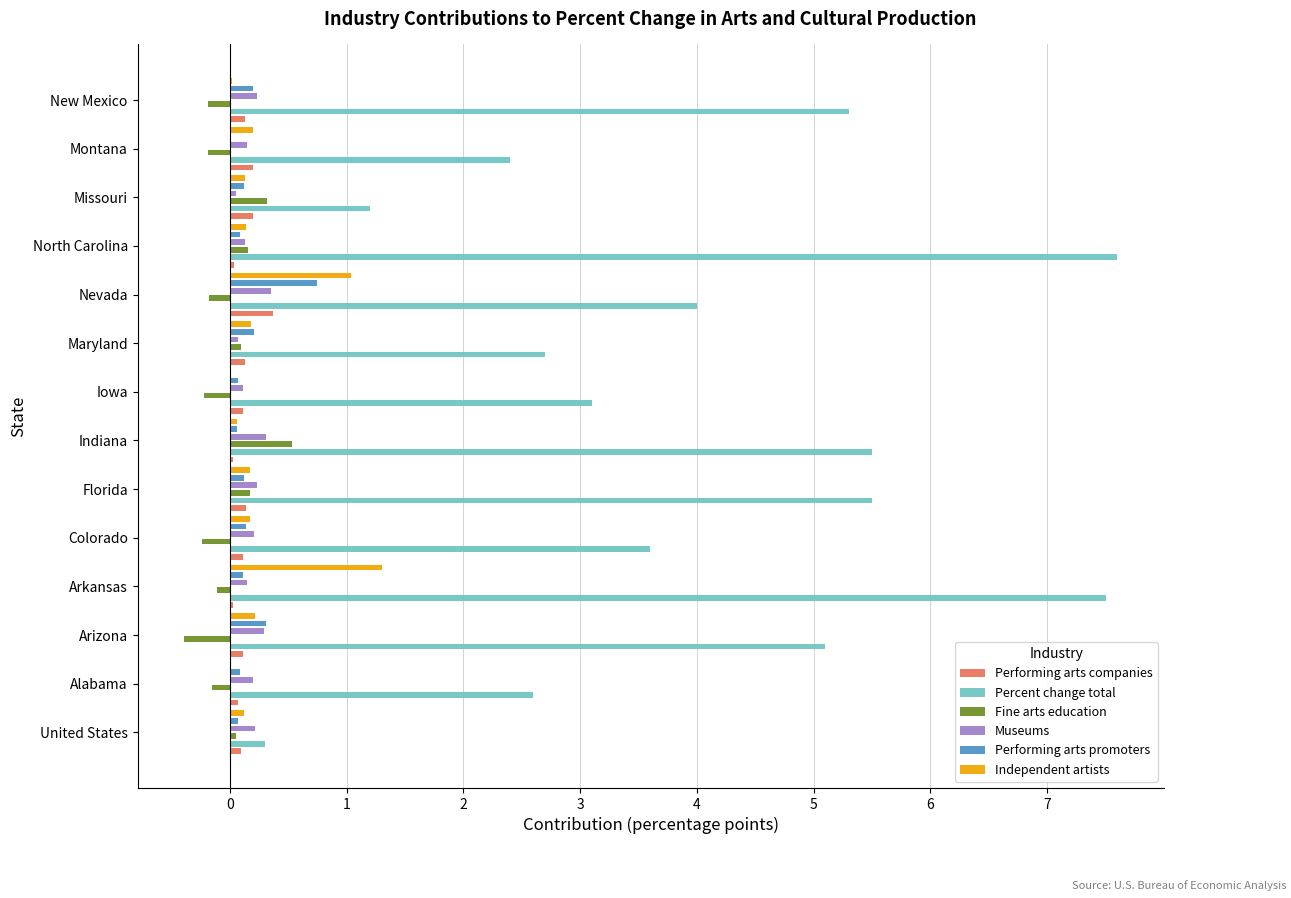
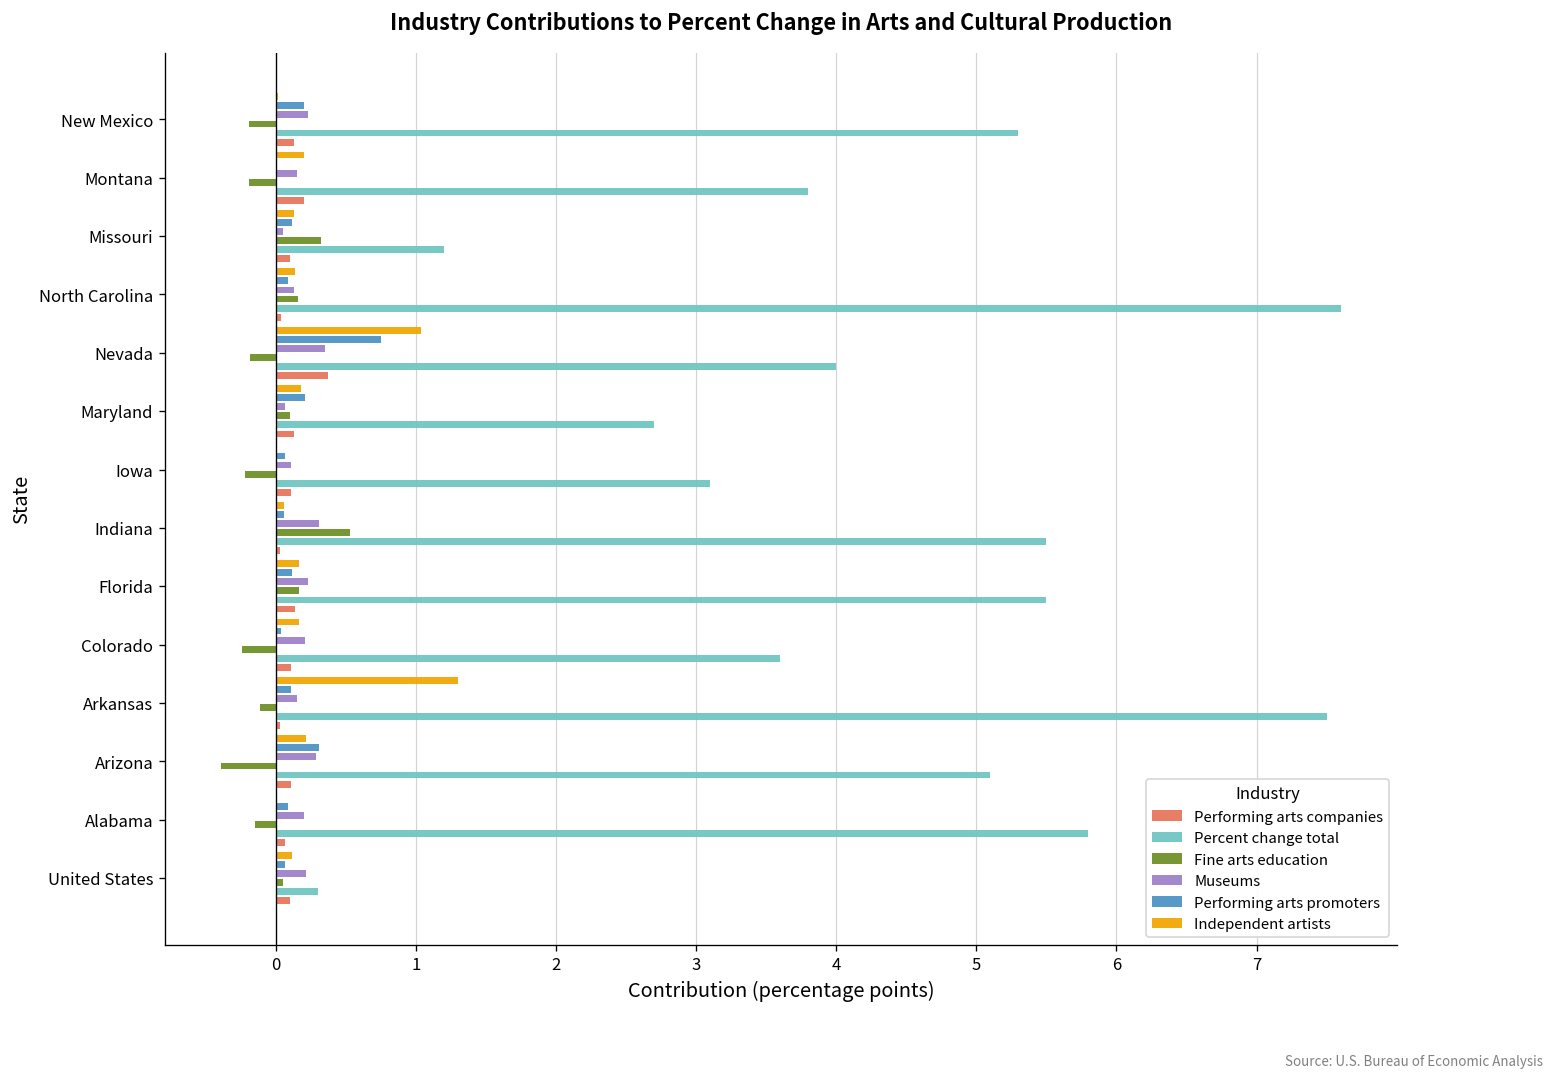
Percent change total, Montana: 2.4 -> 3.8
Performing arts companies, Missouri: 0.2 -> 0.1
Performing arts promoters, Colorado: 0.14 -> 0.04
Percent change total, Alabama: 2.6 -> 5.8
